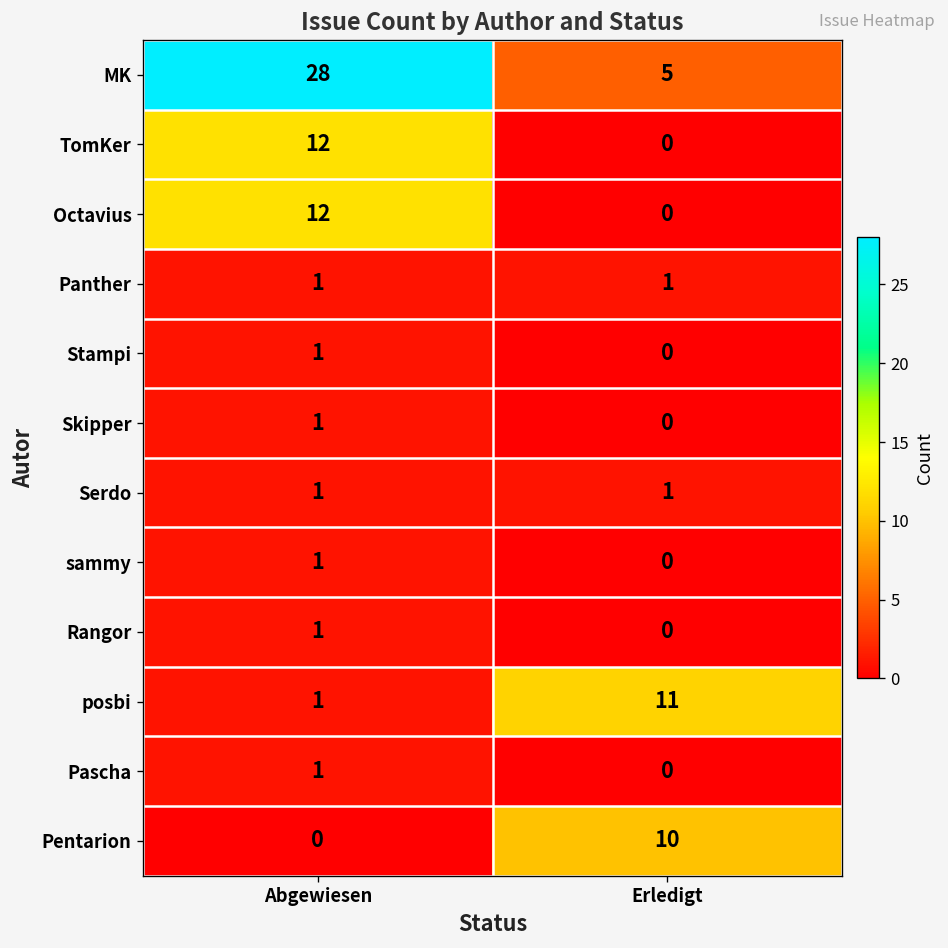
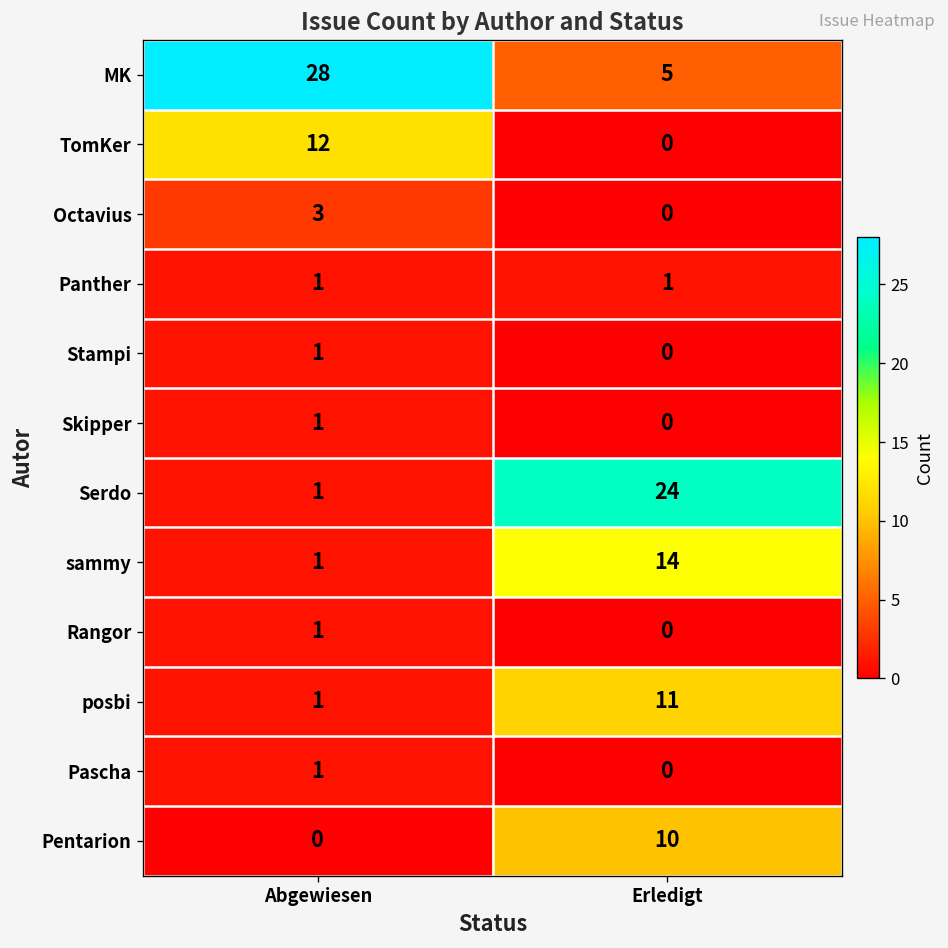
Octavius, Abgewiesen: 12 -> 3
Serdo, Erledigt: 1 -> 24
sammy, Erledigt: 0 -> 14
